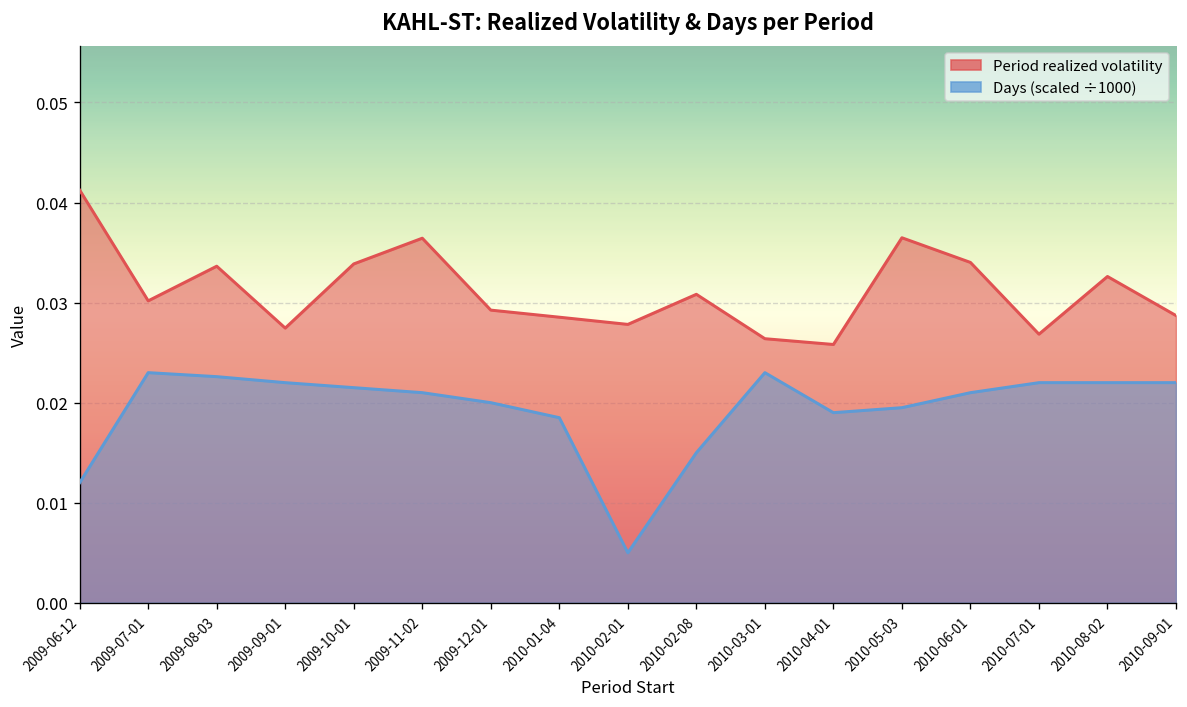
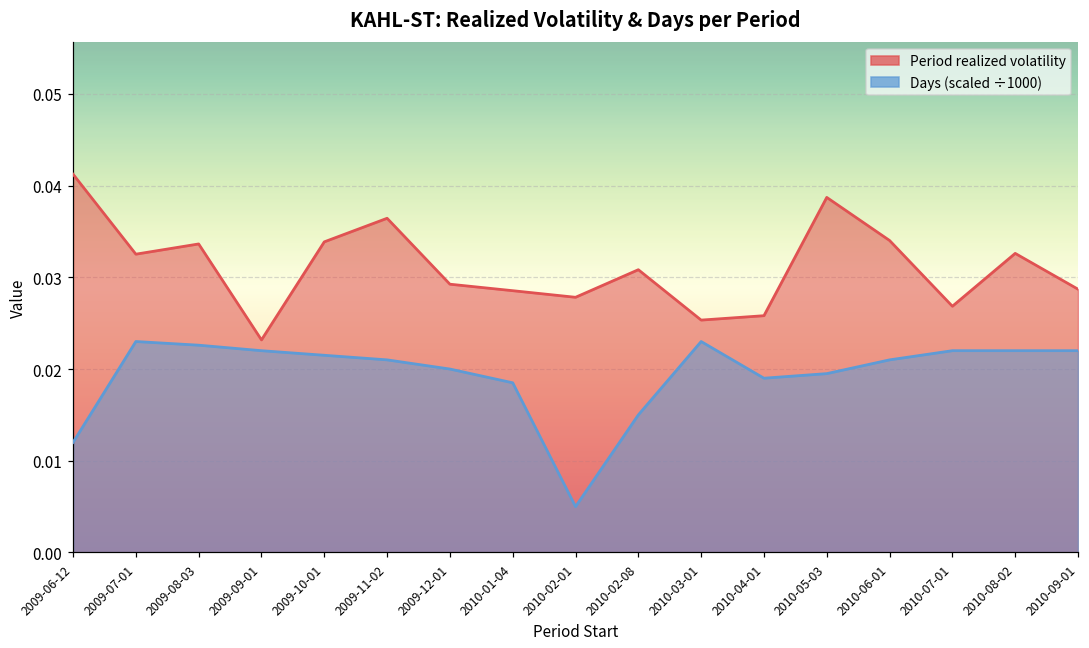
Period realized volatility, 2009-07-01: 0.030 -> 0.033
Period realized volatility, 2009-09-01: 0.027 -> 0.023
Period realized volatility, 2010-03-01: 0.026 -> 0.025
Period realized volatility, 2010-05-03: 0.036 -> 0.039
